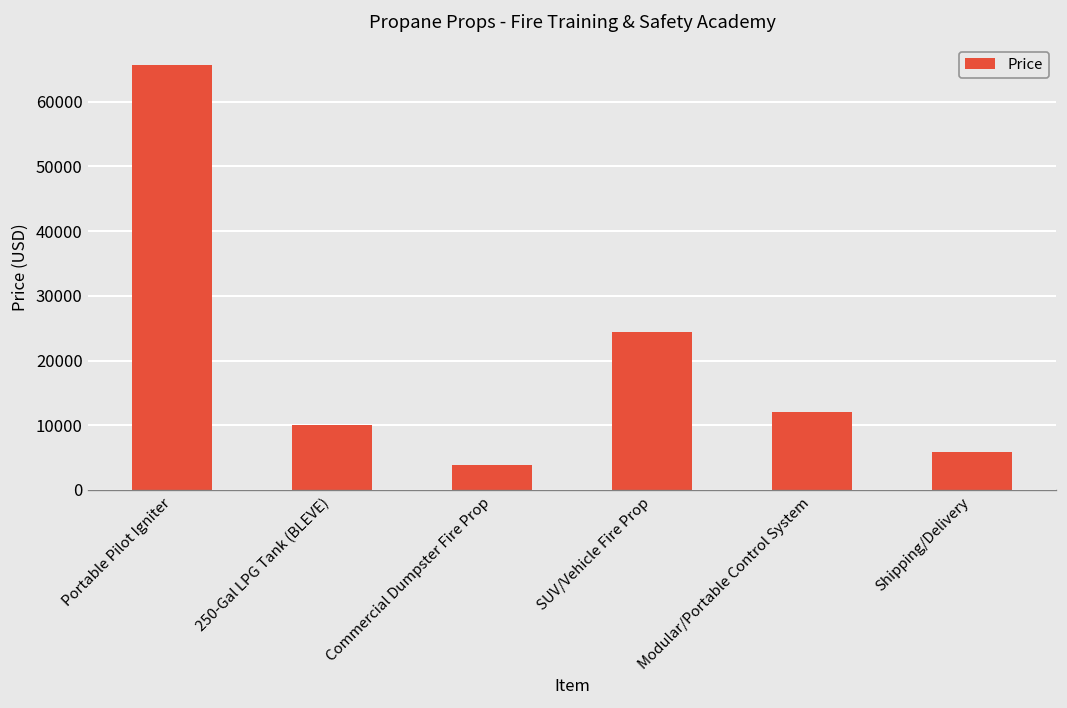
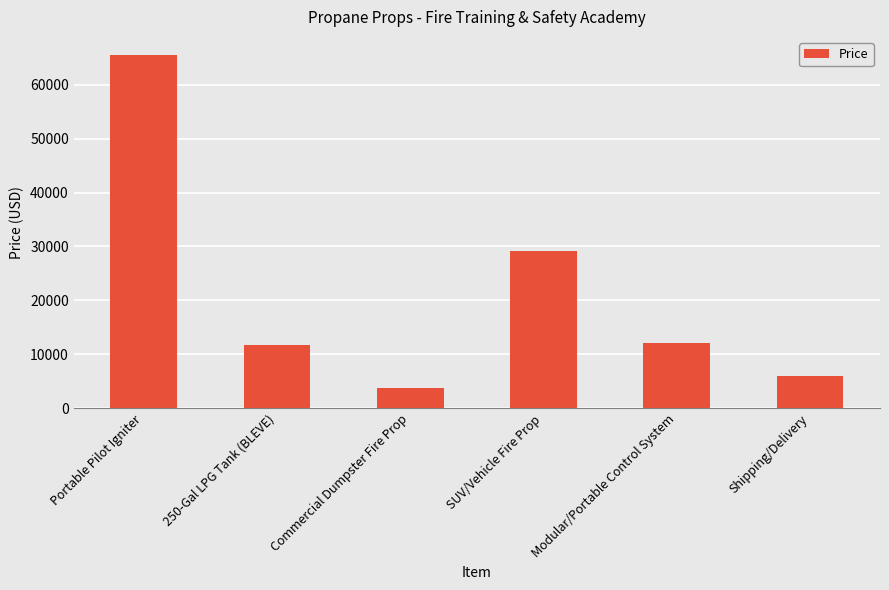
250-Gal LPG Tank (BLEVE): 10000 -> 12000
SUV/Vehicle Fire Prop: 24000 -> 29000
